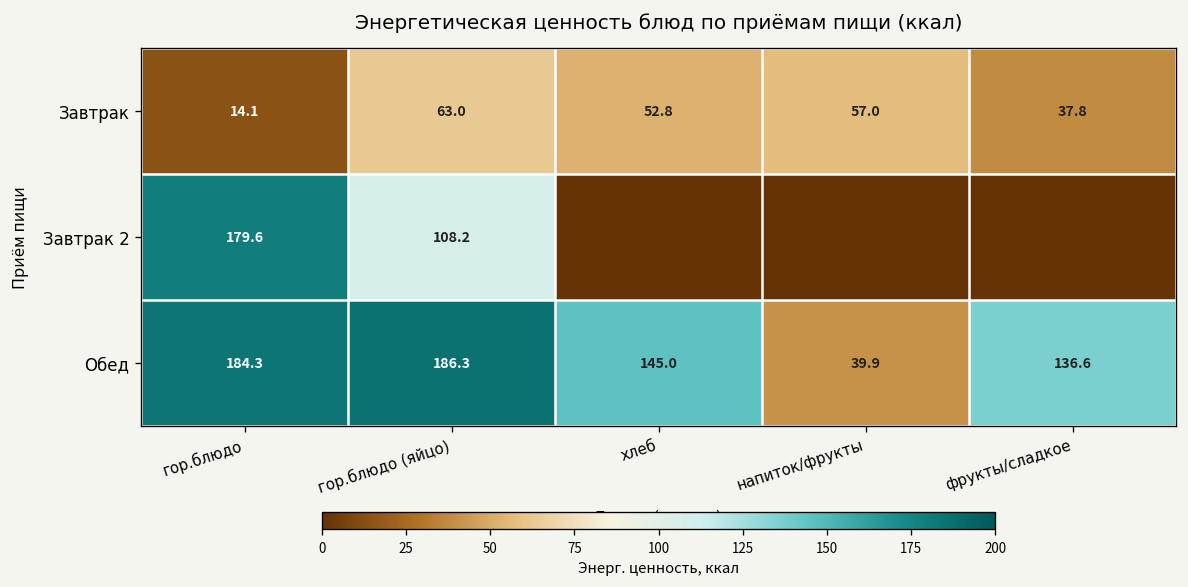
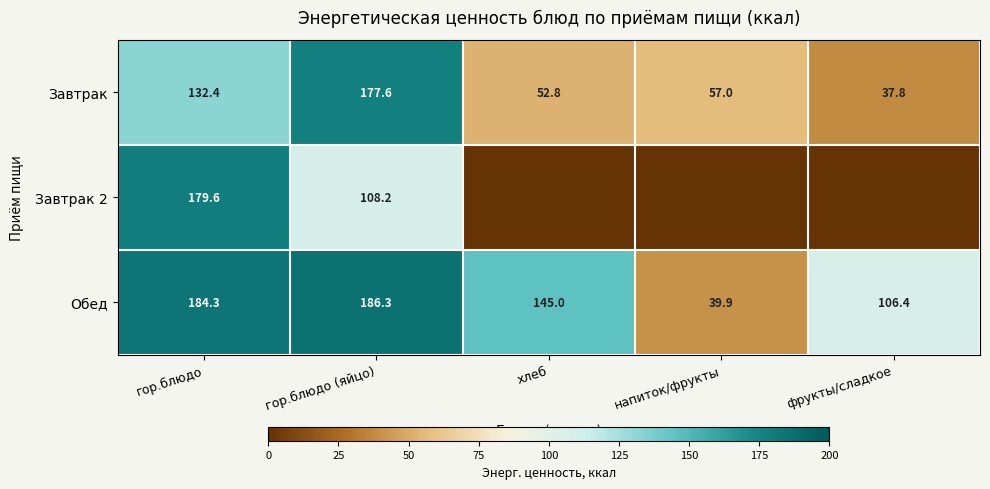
Завтрак, гор.блюдо: 14.1 -> 132.4
Завтрак, гор.блюдо (яйцо): 63.0 -> 177.6
Обед, фрукты/сладкое: 136.6 -> 106.4
